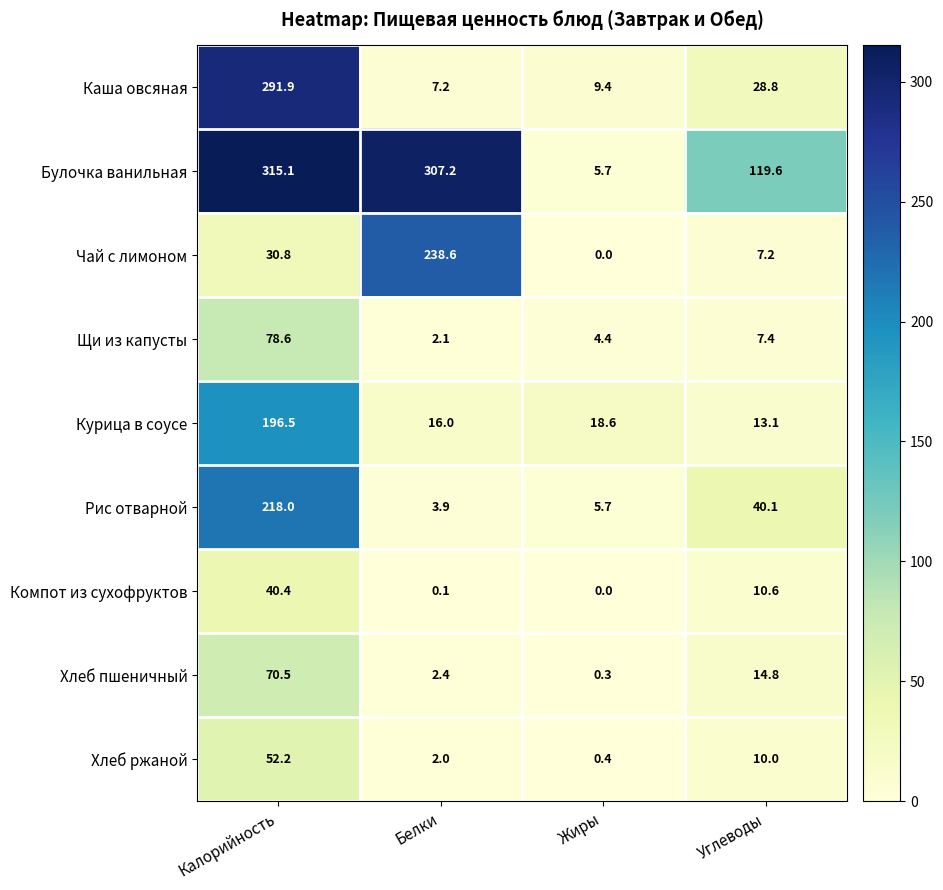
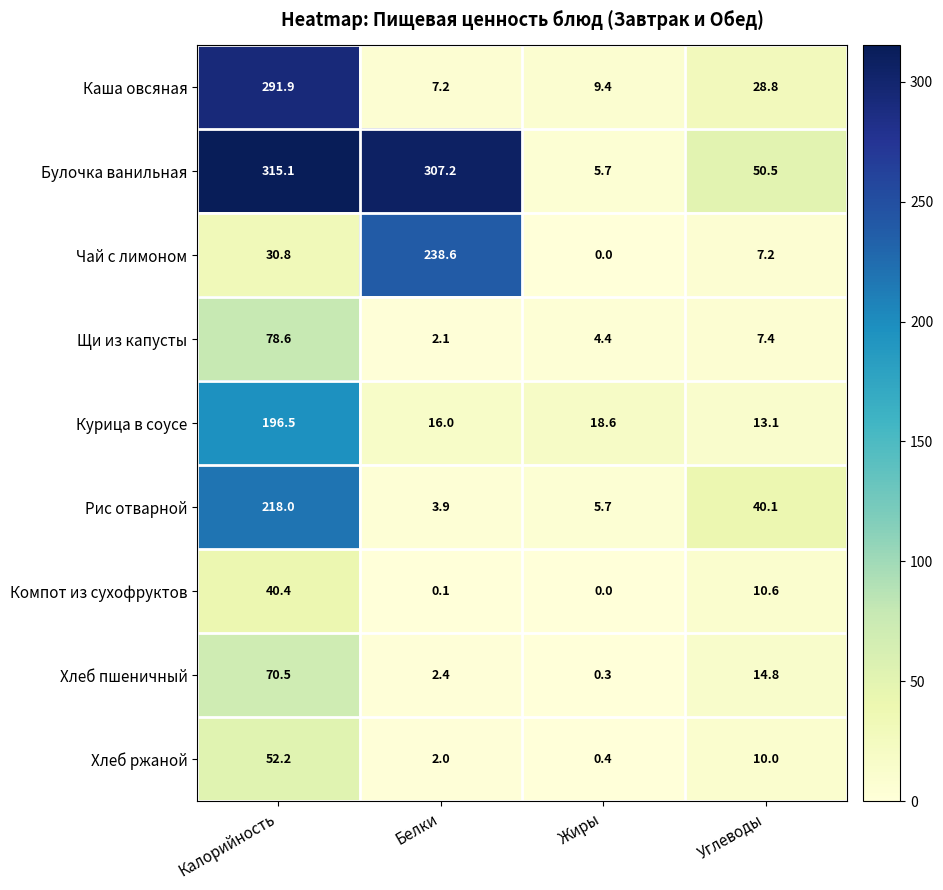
Булочка ванильная, Углеводы: 119.6 -> 50.5
